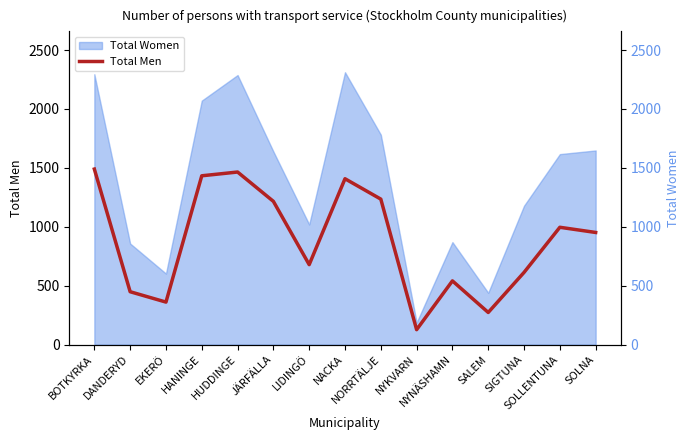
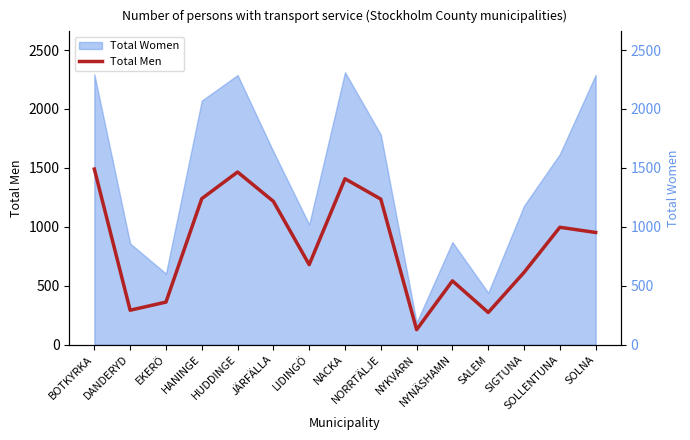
Total Men, DANDERYD: 450 -> 290
Total Men, HANINGE: 1430 -> 1240
Total Women, SOLNA: 1650 -> 2290
